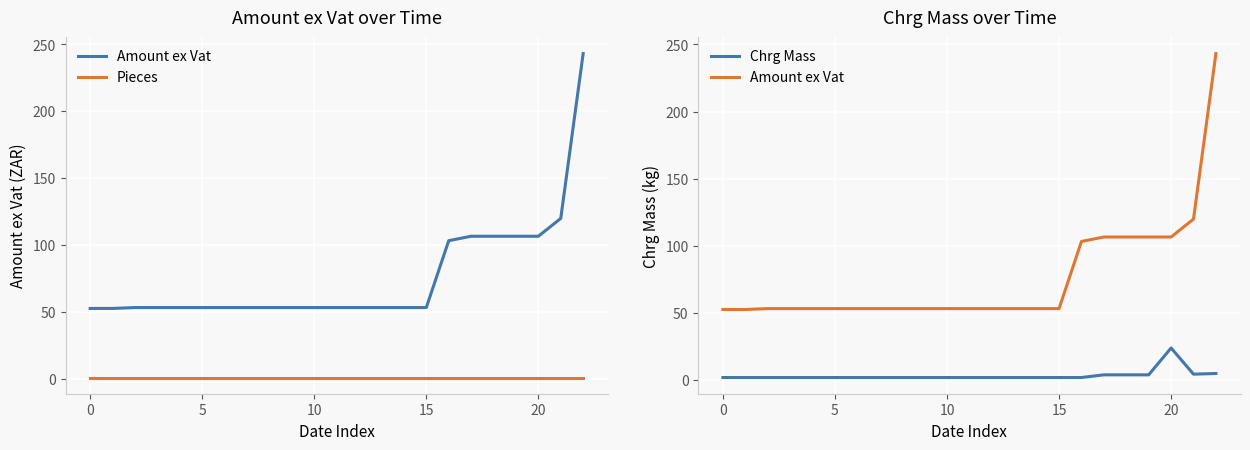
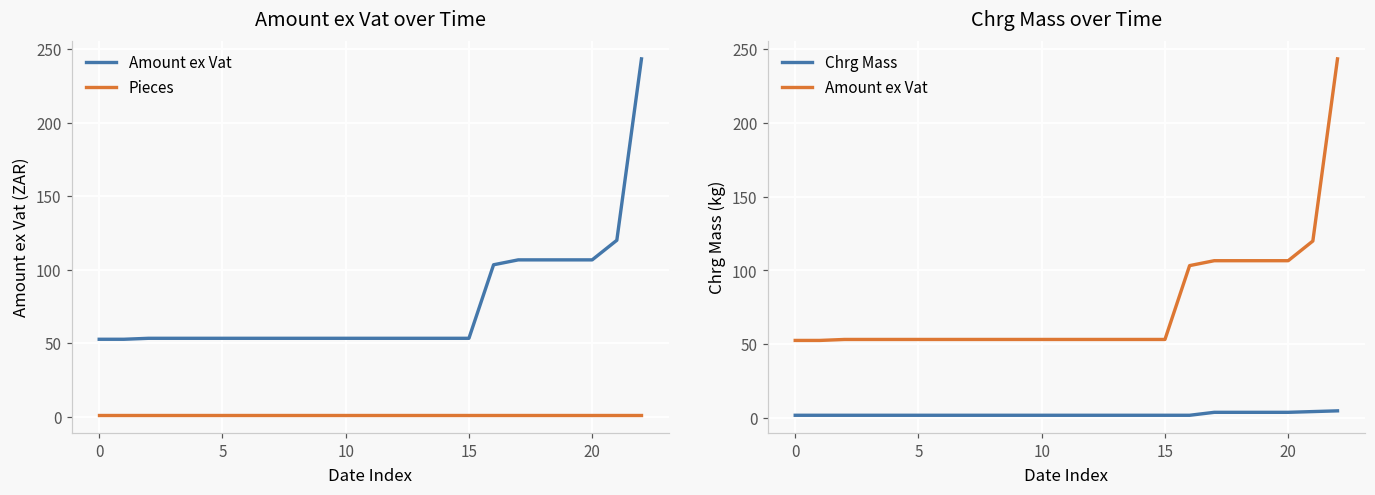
Chrg Mass over Time, Chrg Mass, 20: 24 -> 4
